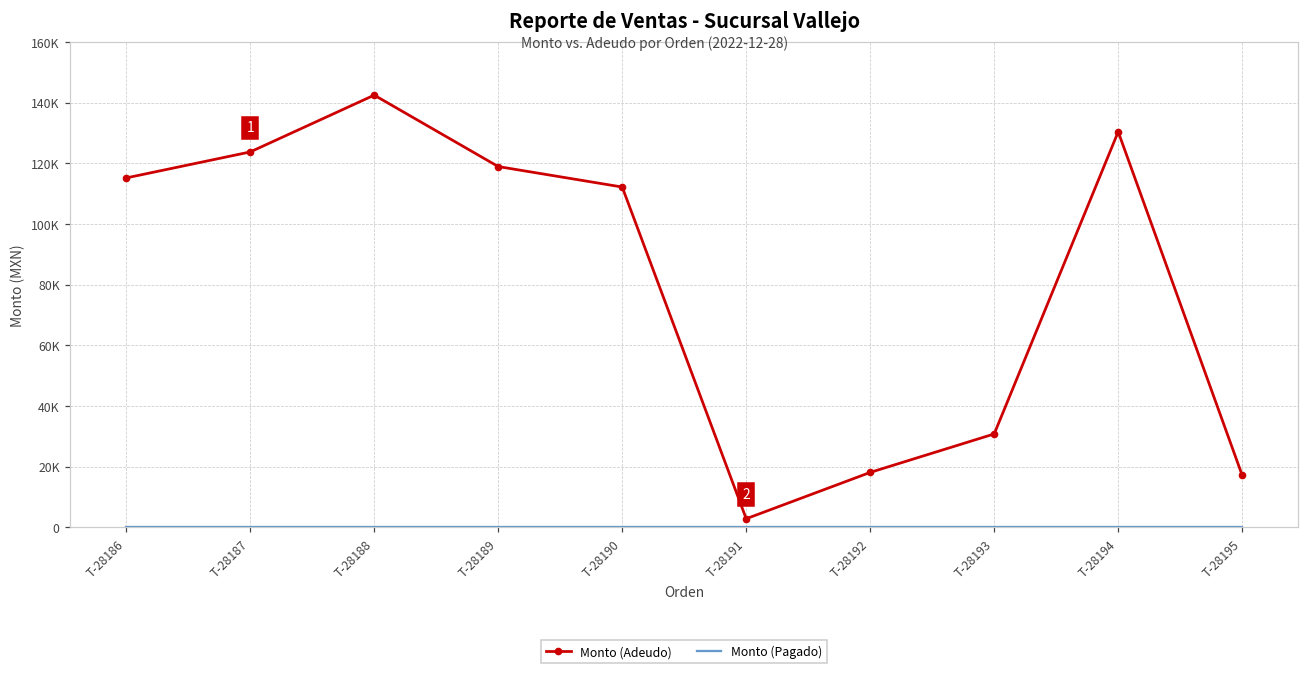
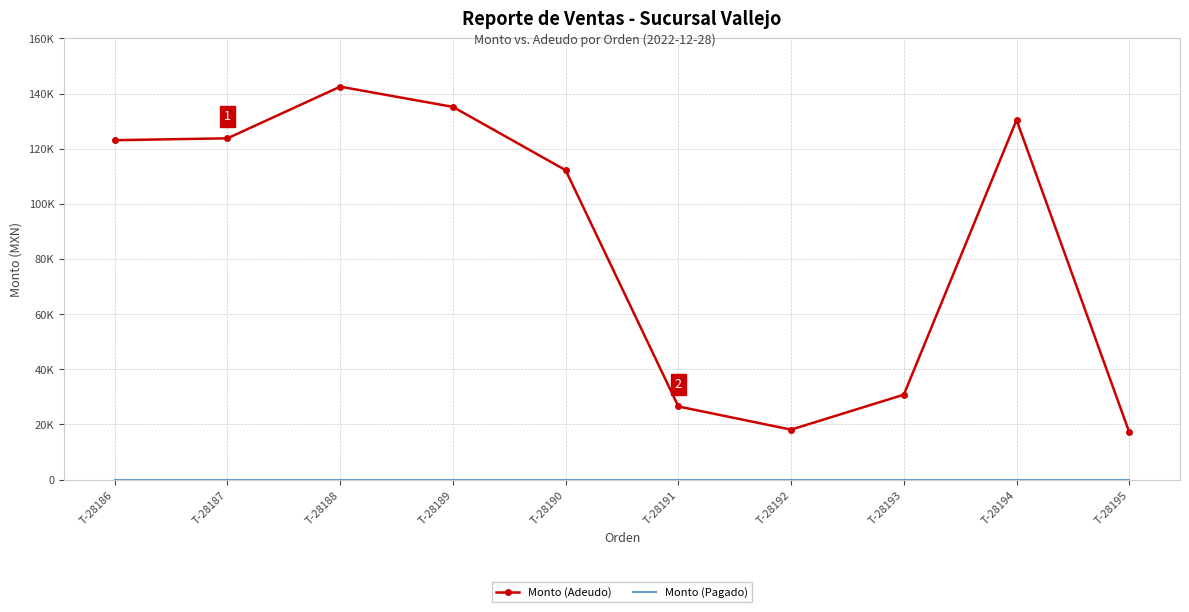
Monto (Adeudo), T-28186: 115000 -> 123000
Monto (Adeudo), T-28189: 119000 -> 135000
Monto (Adeudo), T-28191: 3000 -> 27000
